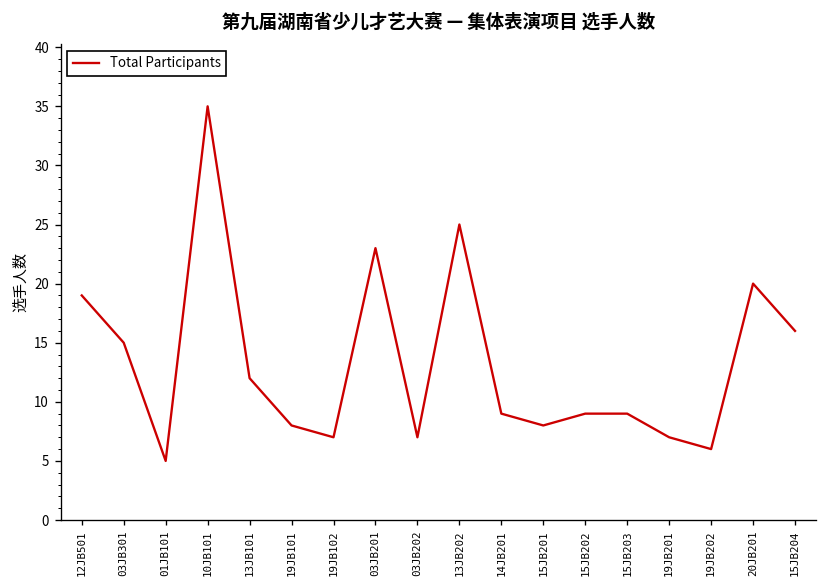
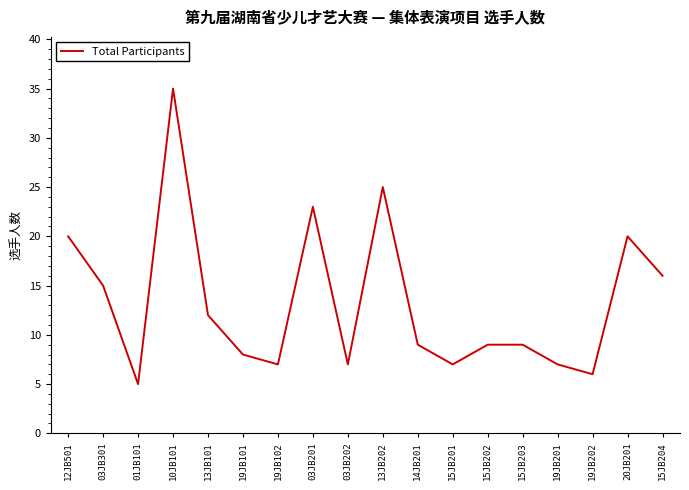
12JB501: 19 -> 20
15JB201: 8 -> 7
